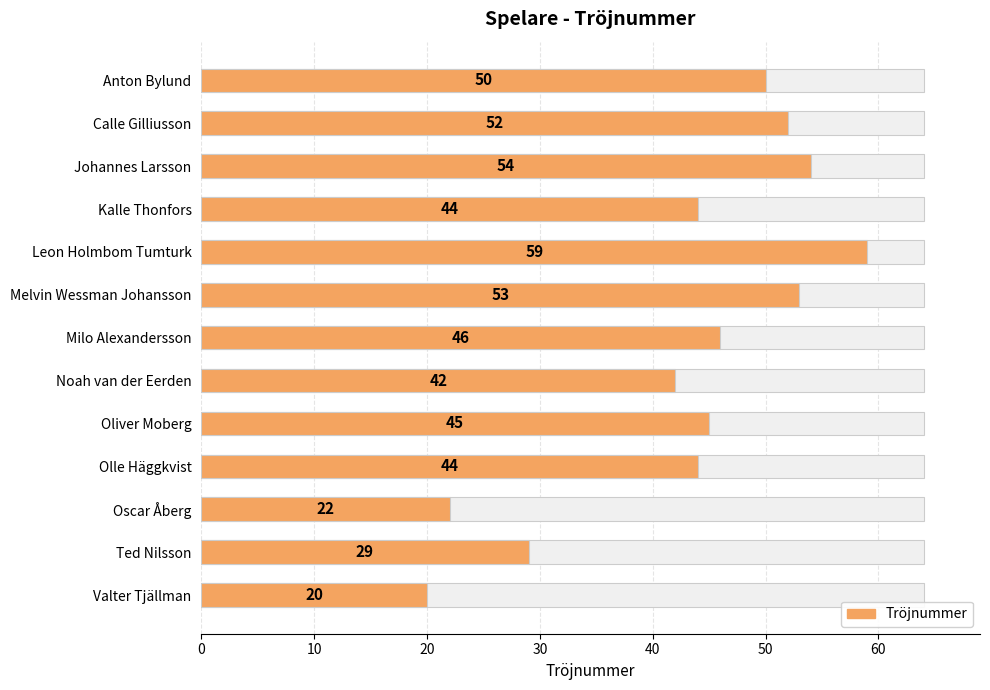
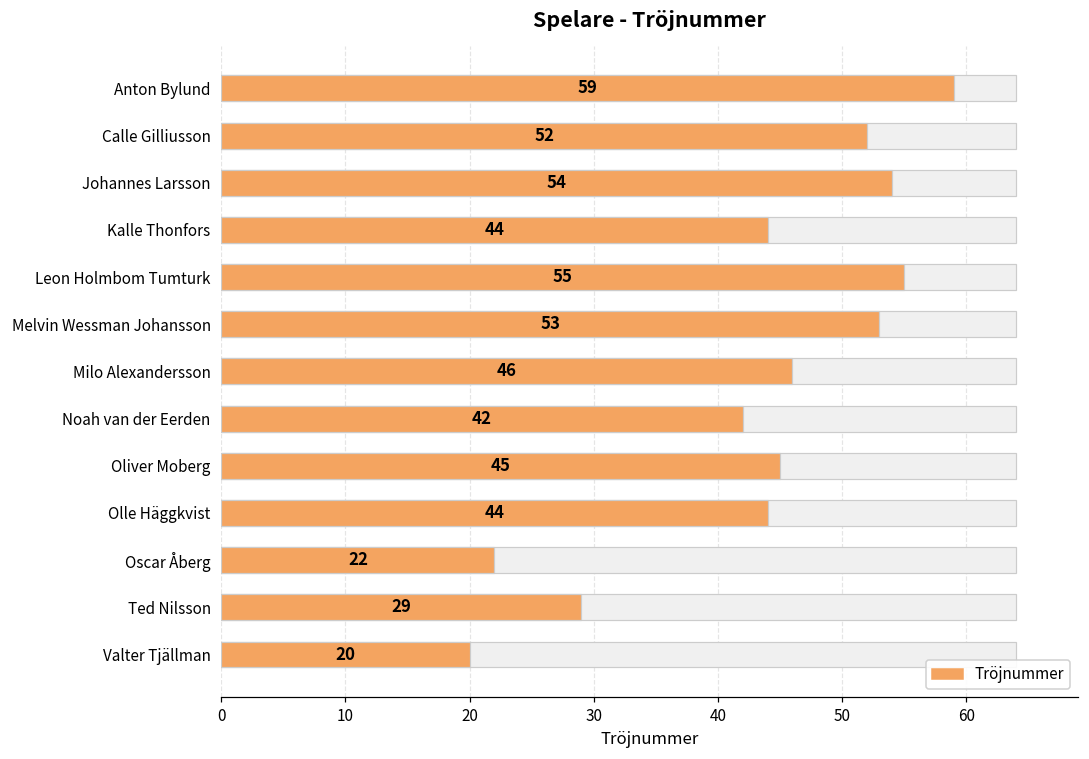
Tröjnummer, Anton Bylund: 50 -> 59
Tröjnummer, Leon Holmbom Tumturk: 59 -> 55
